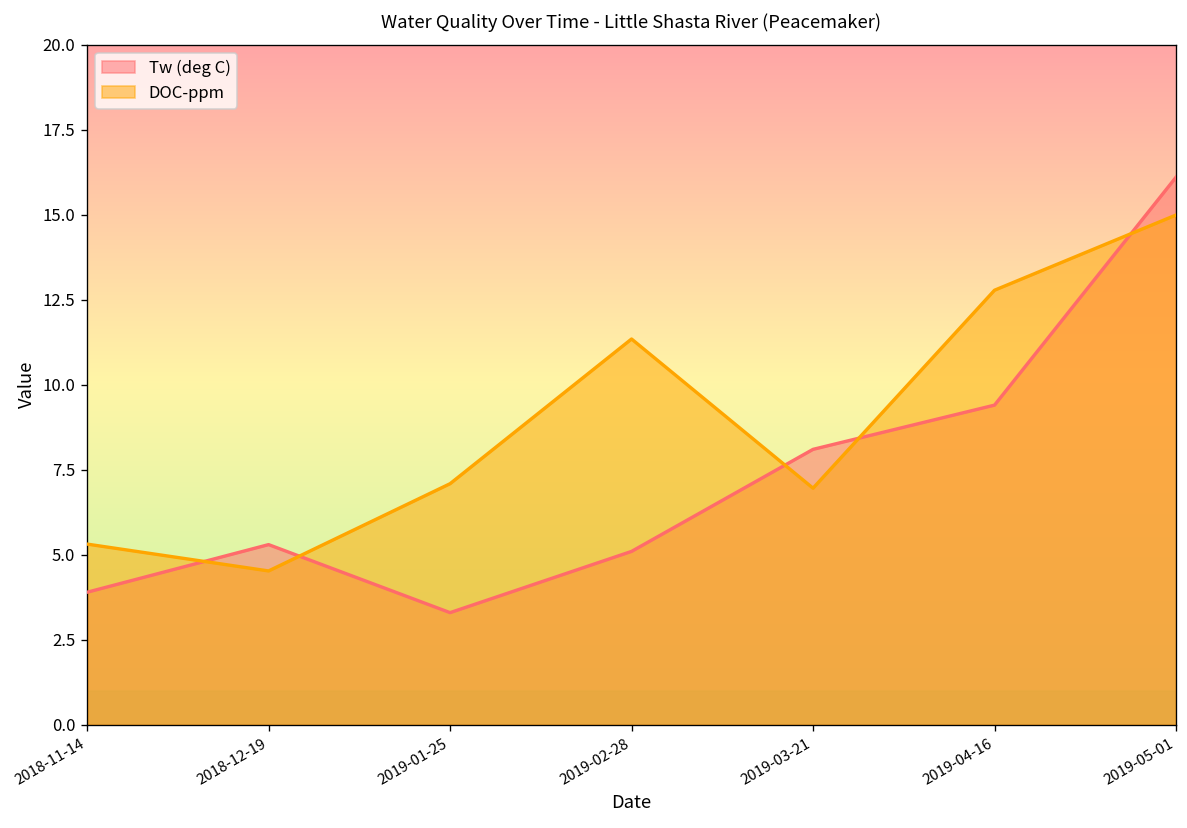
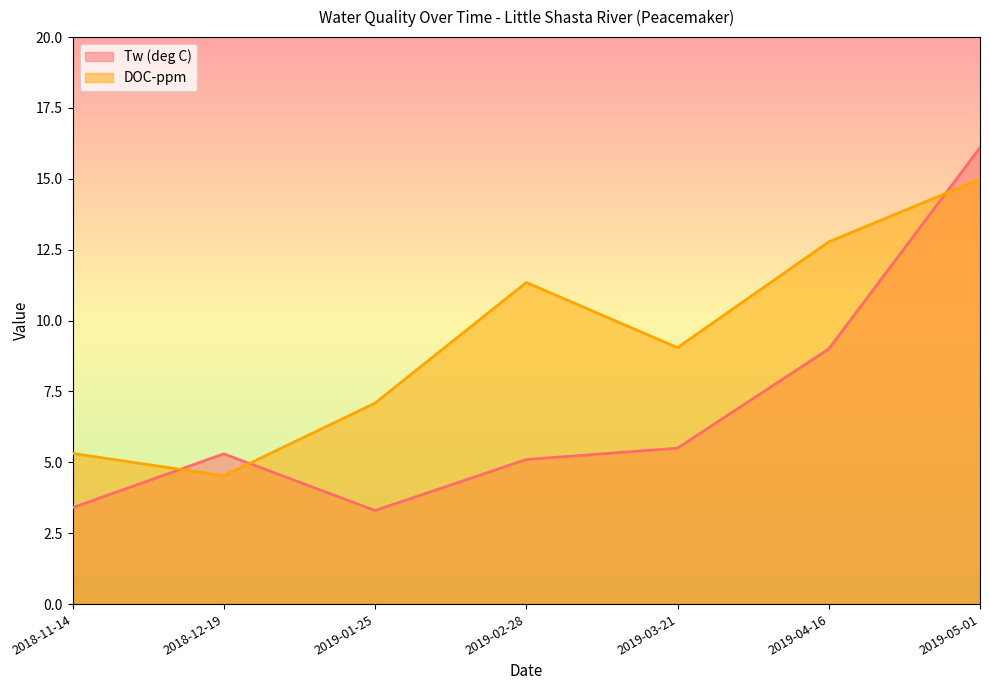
Tw (deg C), 2018-11-14: 3.9 -> 3.4
Tw (deg C), 2019-03-21: 8.1 -> 5.5
DOC-ppm, 2019-03-21: 7.0 -> 9.0
Tw (deg C), 2019-04-16: 9.4 -> 9.0
